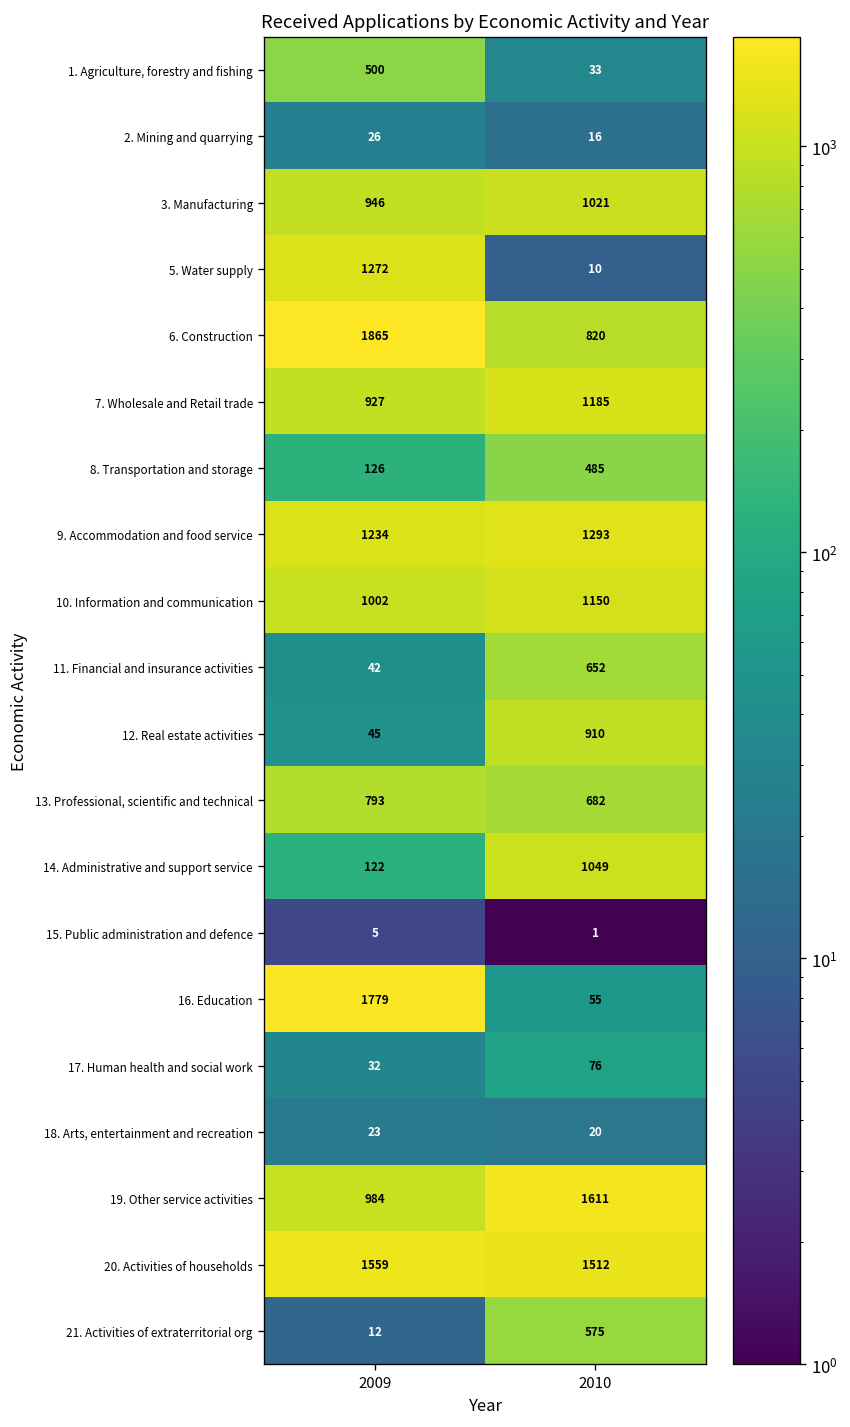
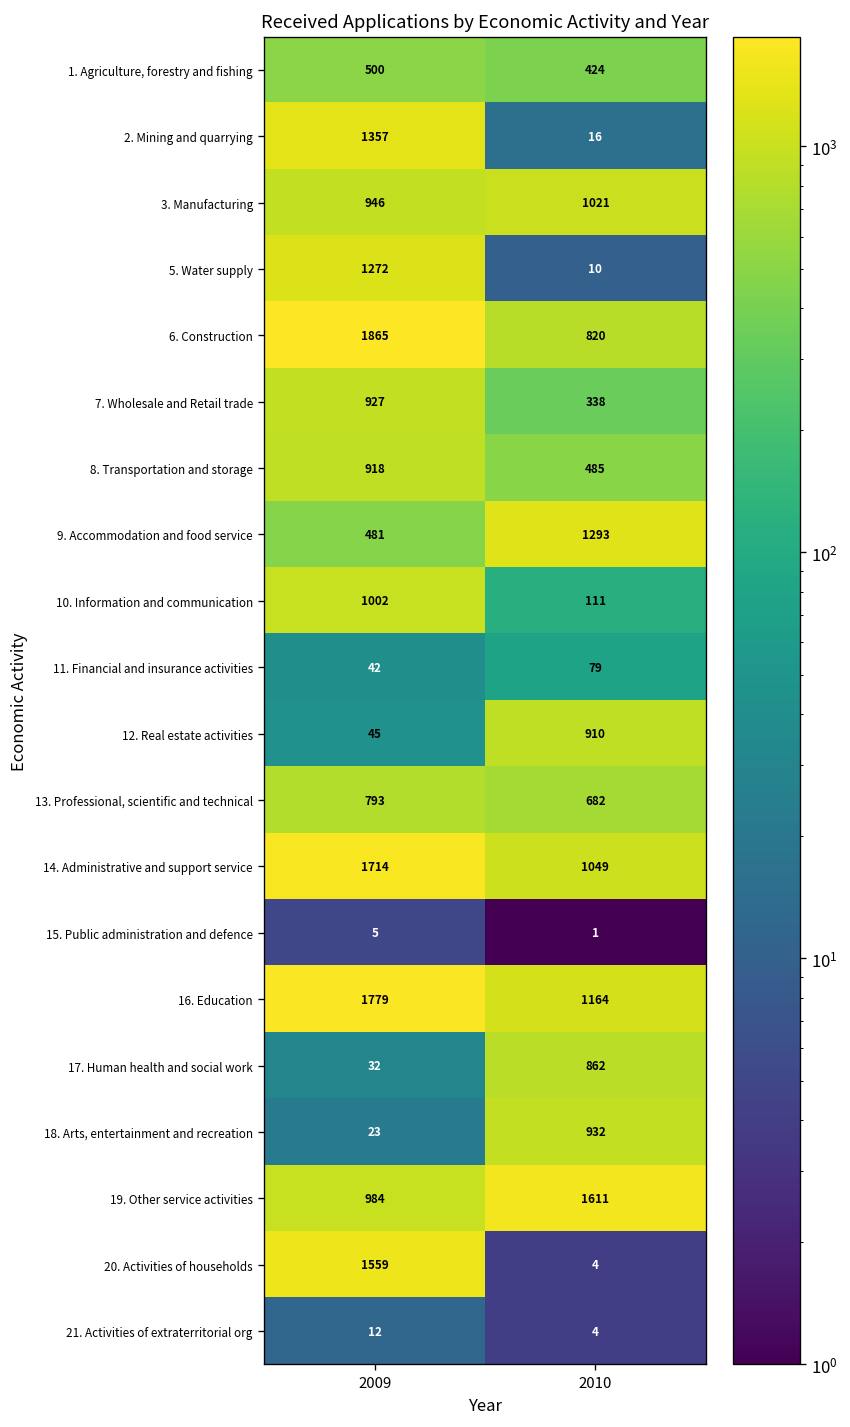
1. Agriculture, forestry and fishing, 2010: 33 -> 424
2. Mining and quarrying, 2009: 26 -> 1357
7. Wholesale and Retail trade, 2010: 1185 -> 338
8. Transportation and storage, 2009: 126 -> 918
9. Accommodation and food service, 2009: 1234 -> 481
10. Information and communication, 2010: 1150 -> 111
11. Financial and insurance activities, 2010: 652 -> 79
14. Administrative and support service, 2009: 122 -> 1714
16. Education, 2010: 55 -> 1164
17. Human health and social work, 2010: 76 -> 862
18. Arts, entertainment and recreation, 2010: 20 -> 932
20. Activities of households, 2010: 1512 -> 4
21. Activities of extraterritorial org, 2010: 575 -> 4
